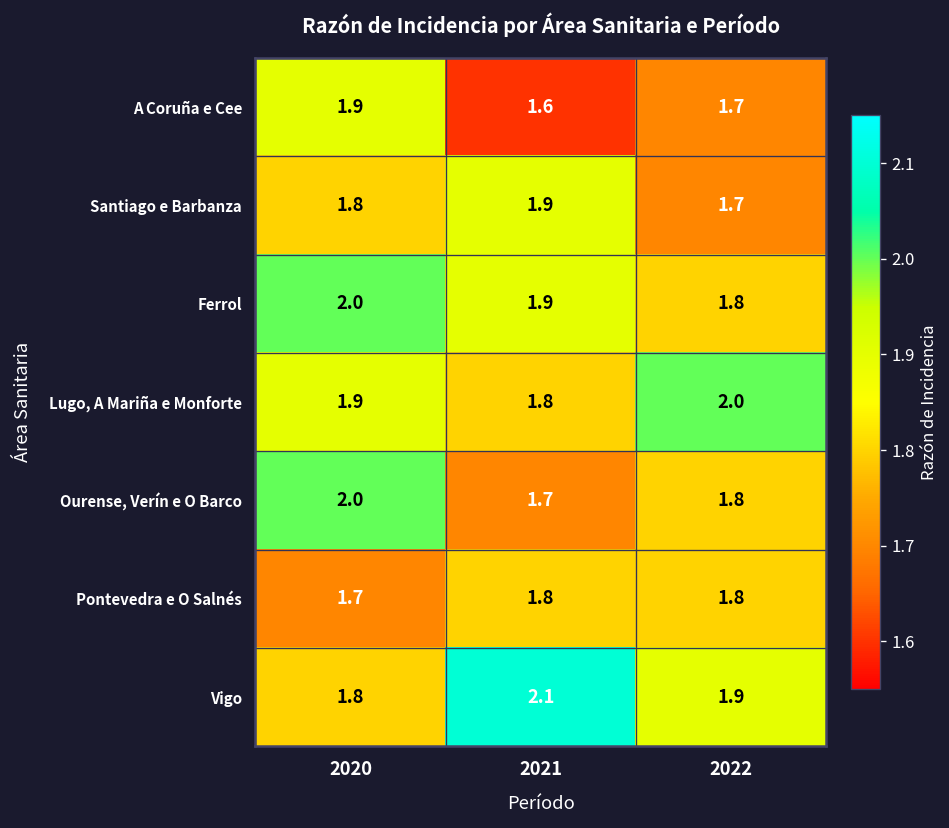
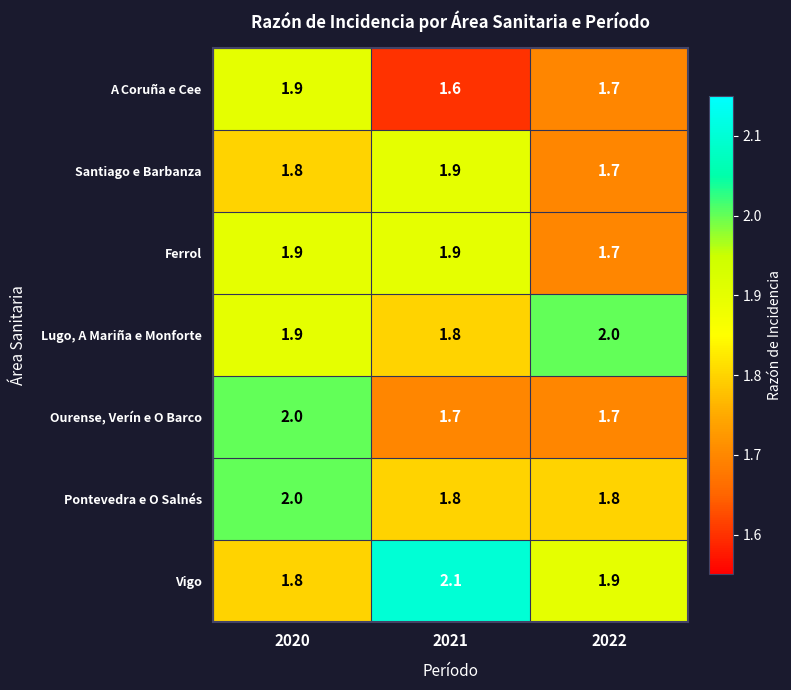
Ferrol, 2020: 2.0 -> 1.9
Ferrol, 2022: 1.8 -> 1.7
Ourense, Verín e O Barco, 2022: 1.8 -> 1.7
Pontevedra e O Salnés, 2020: 1.7 -> 2.0
